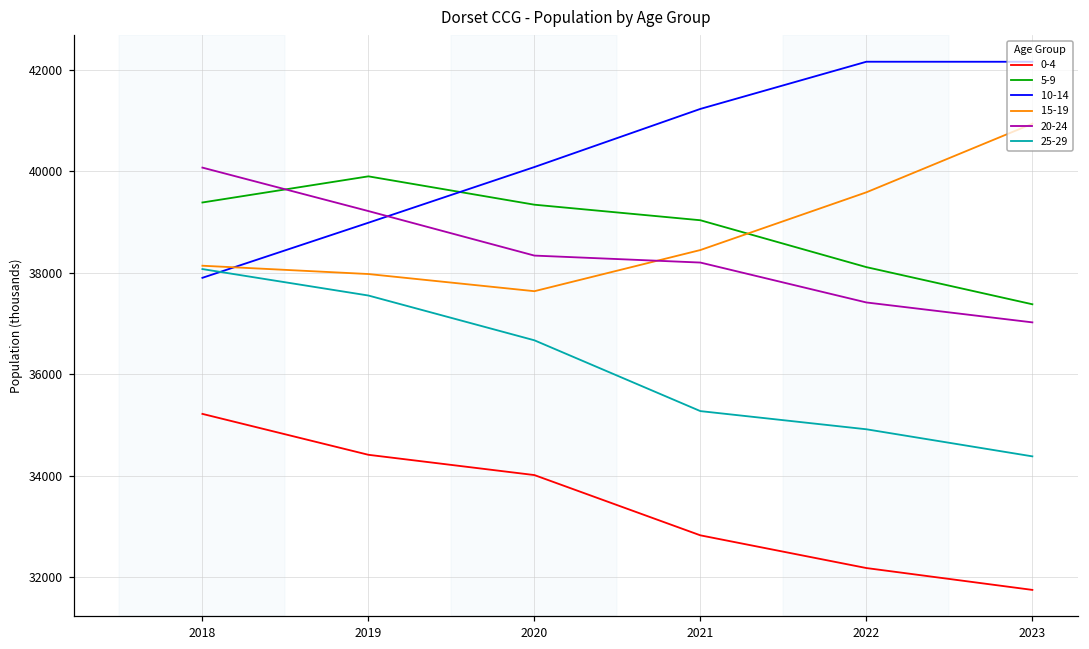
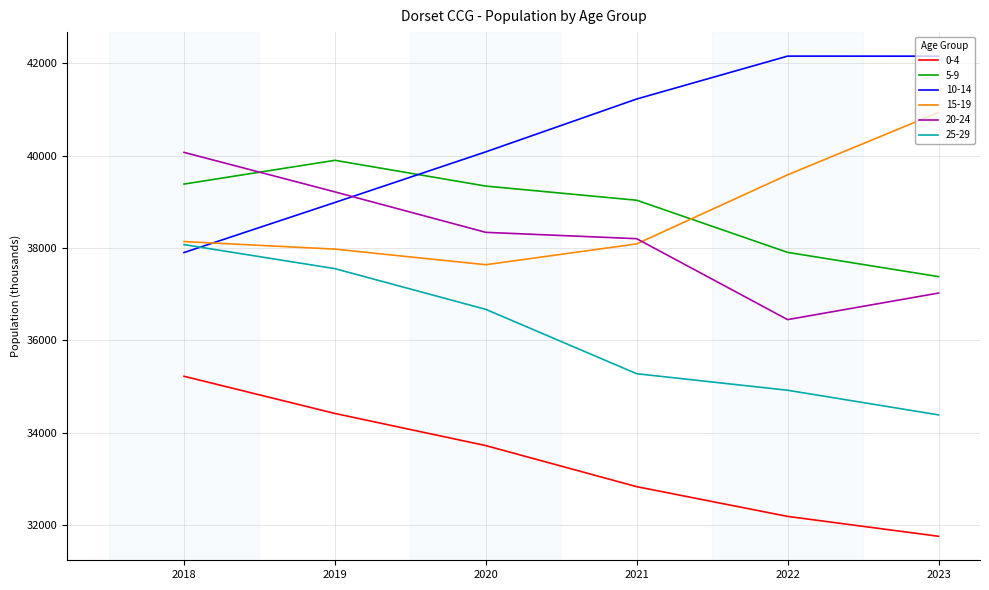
0-4, 2020: 34000 -> 33700
15-19, 2021: 38400 -> 38100
5-9, 2022: 38100 -> 37900
20-24, 2022: 37400 -> 36400
